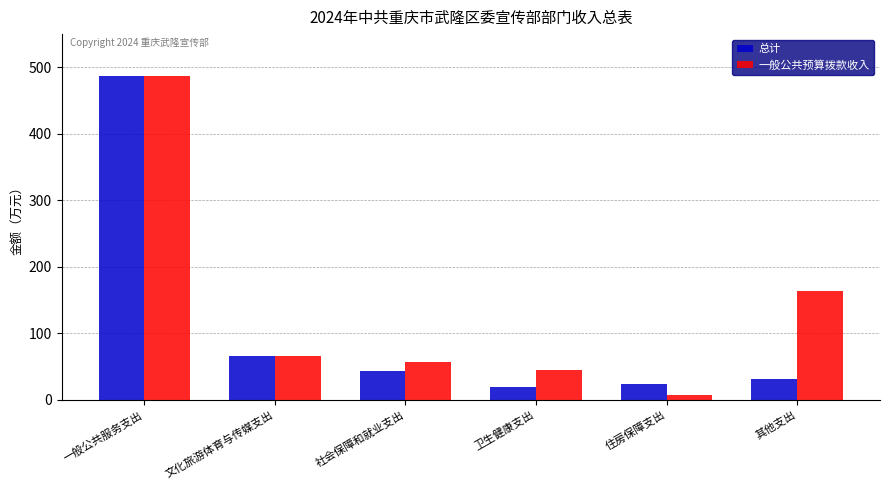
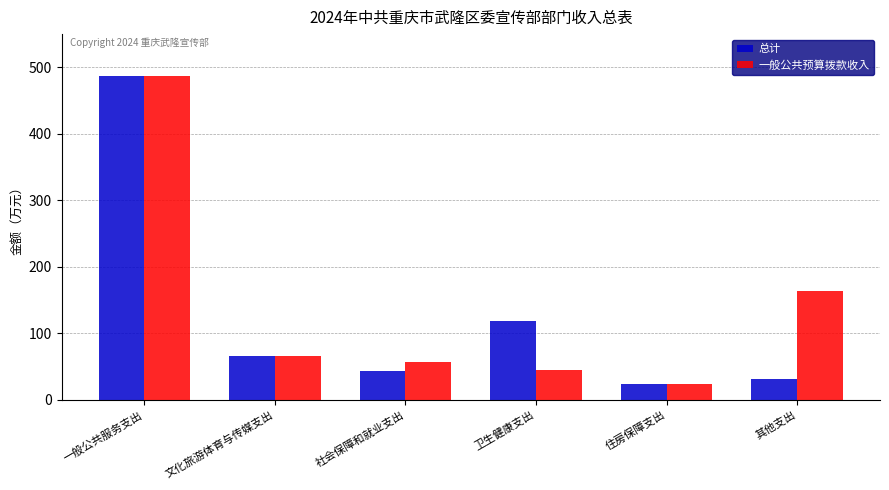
总计, 卫生健康支出: 20 -> 120
一般公共预算拨款收入, 住房保障支出: 10 -> 20
